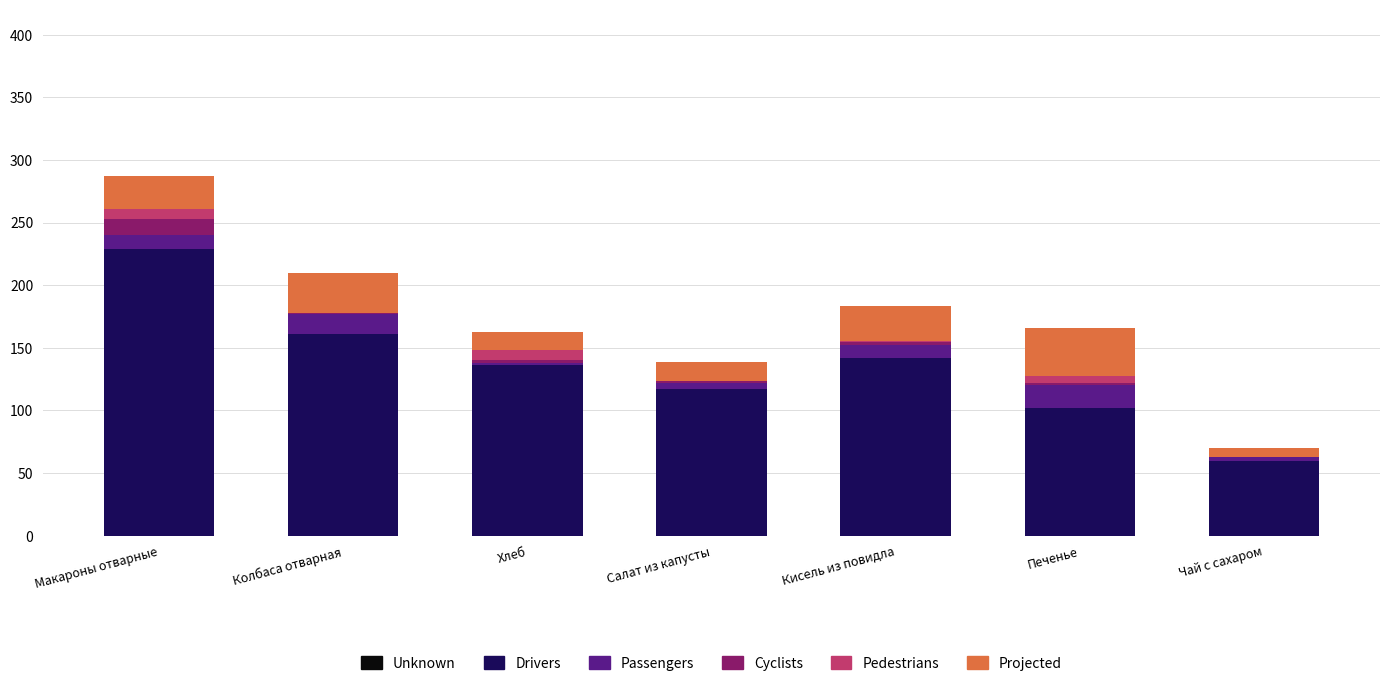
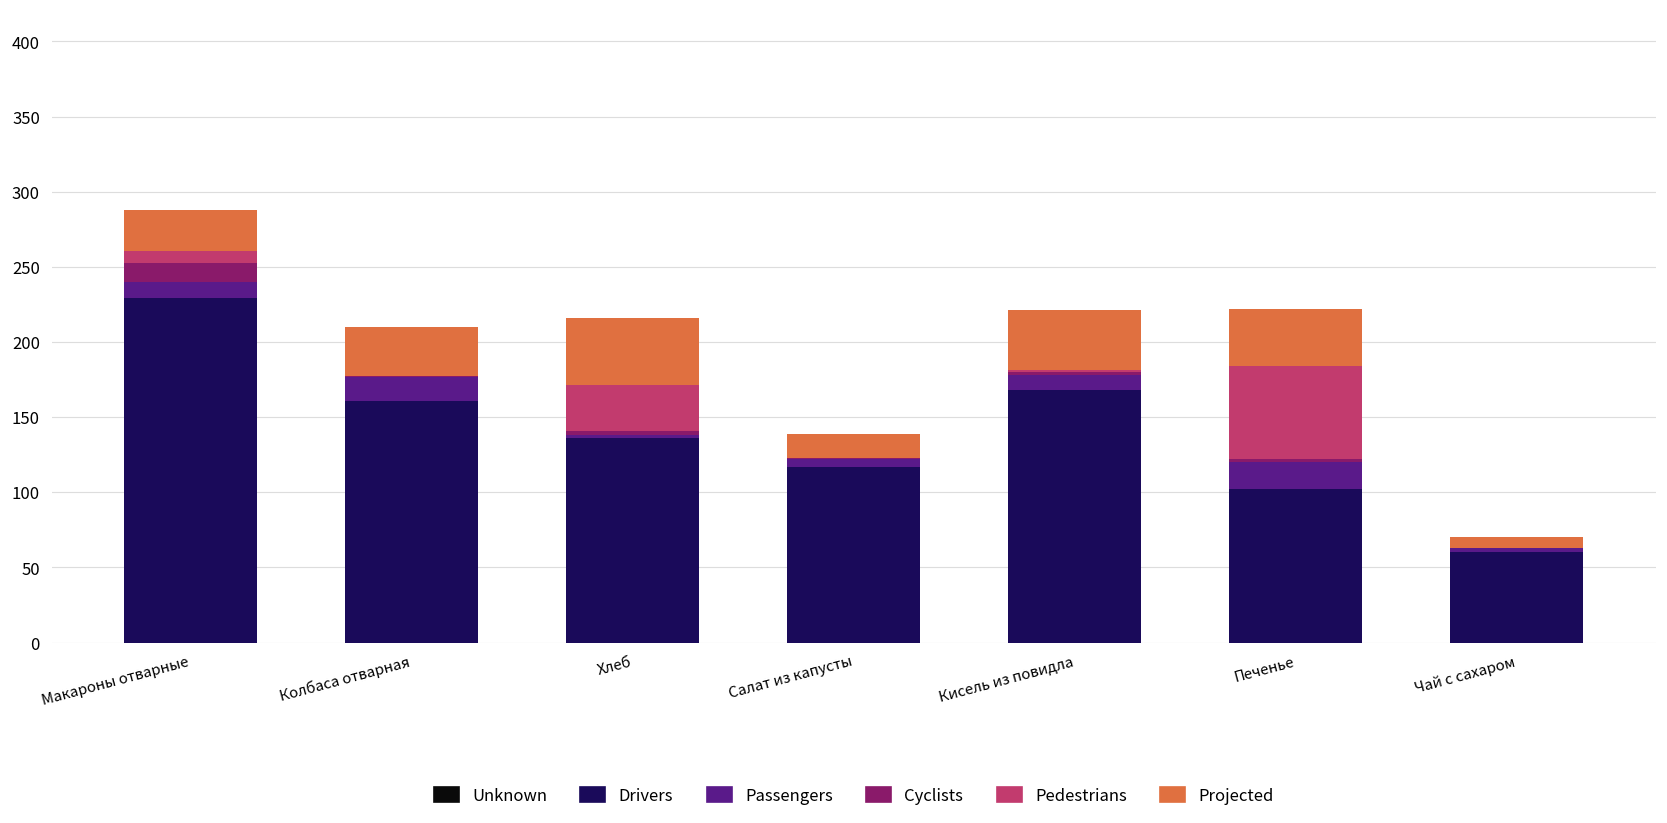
Pedestrians, Хлеб: 8 -> 31
Projected, Хлеб: 15 -> 44
Drivers, Кисель из повидла: 142 -> 168
Projected, Кисель из повидла: 29 -> 40
Pedestrians, Печенье: 6 -> 62
